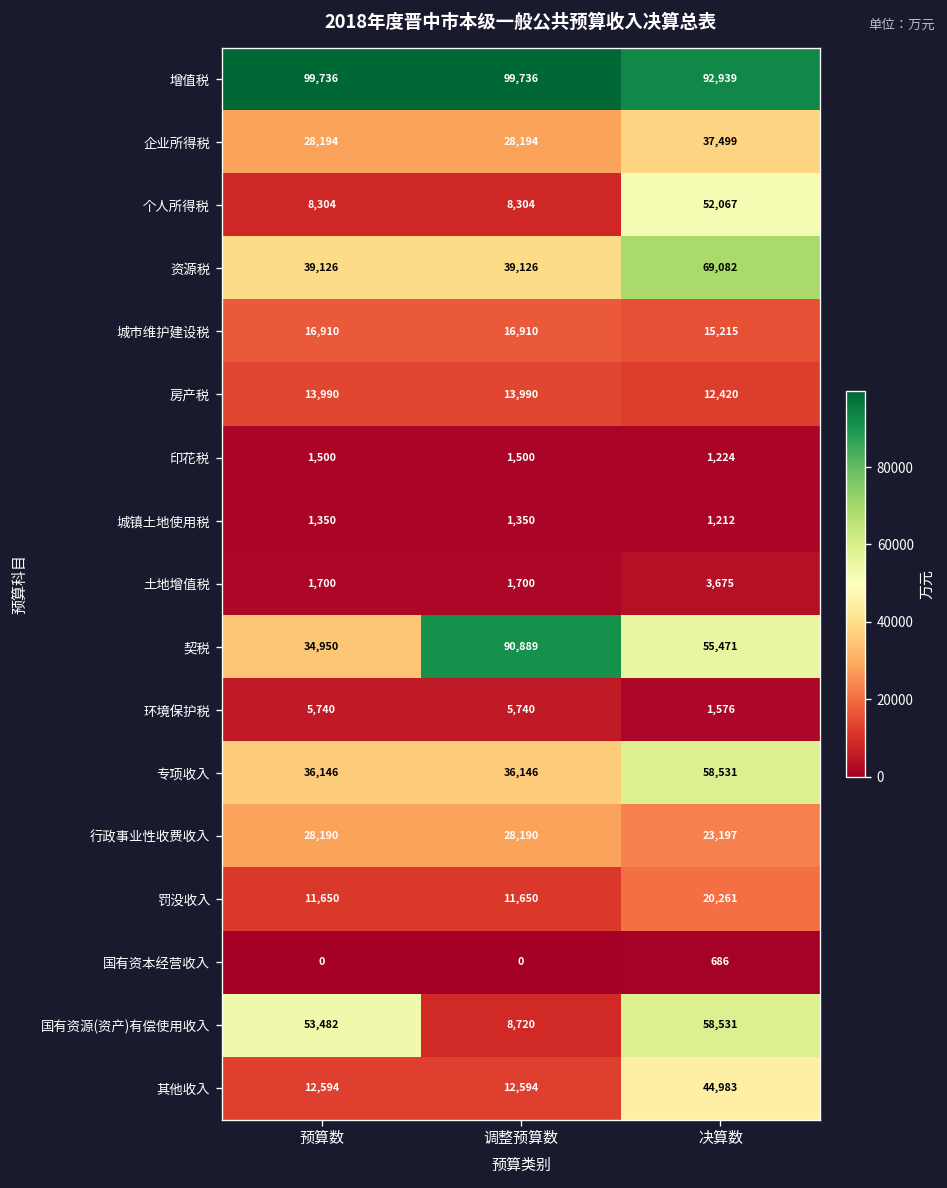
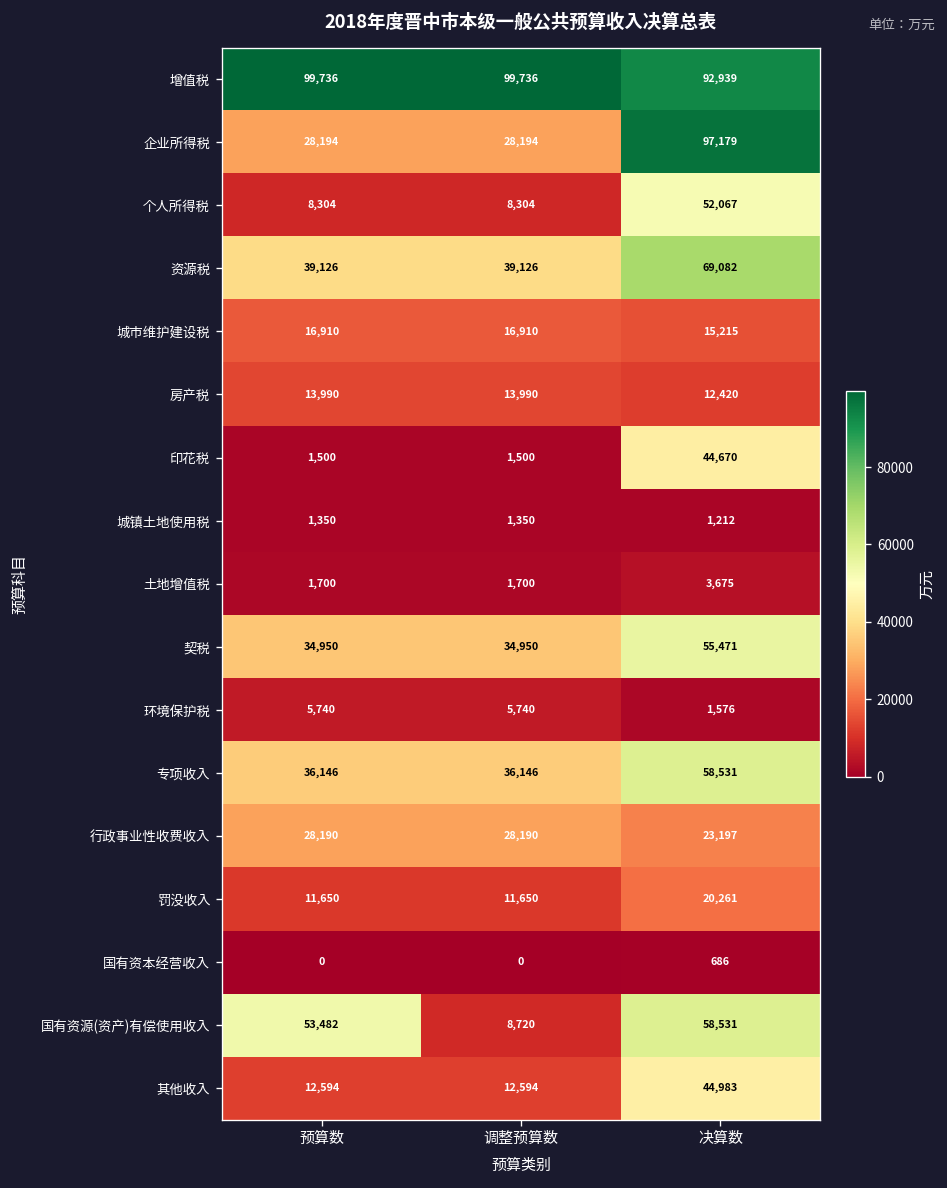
企业所得税, 决算数: 37,499 -> 97,179
印花税, 决算数: 1,224 -> 44,670
契税, 调整预算数: 90,889 -> 34,950
